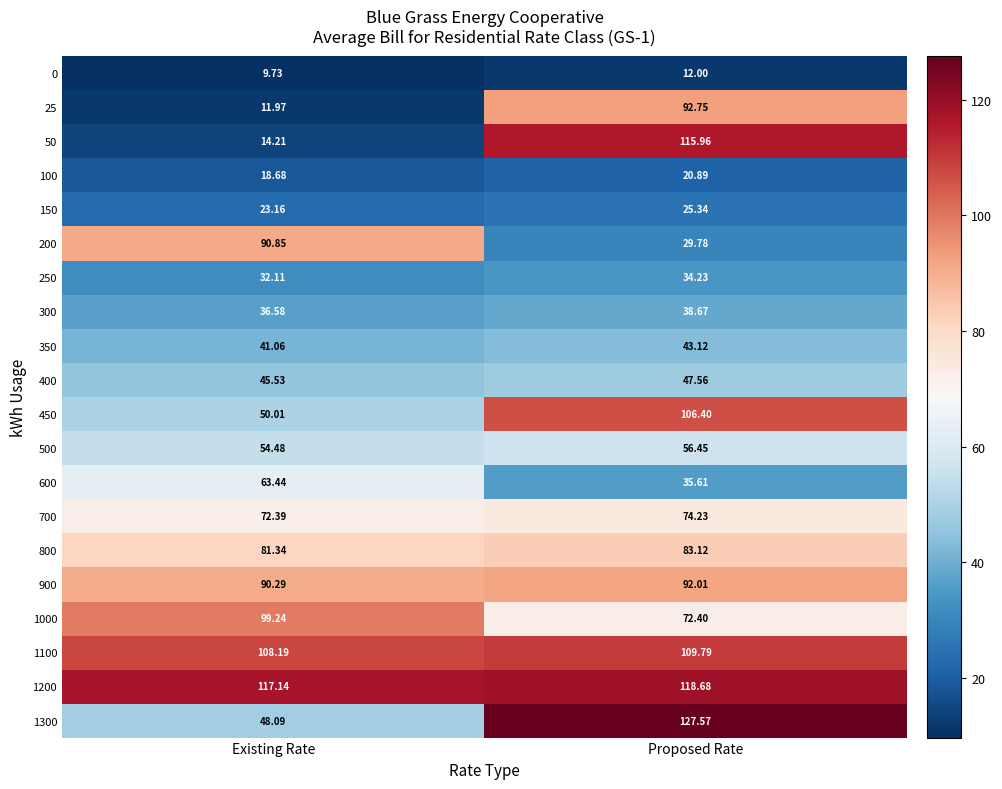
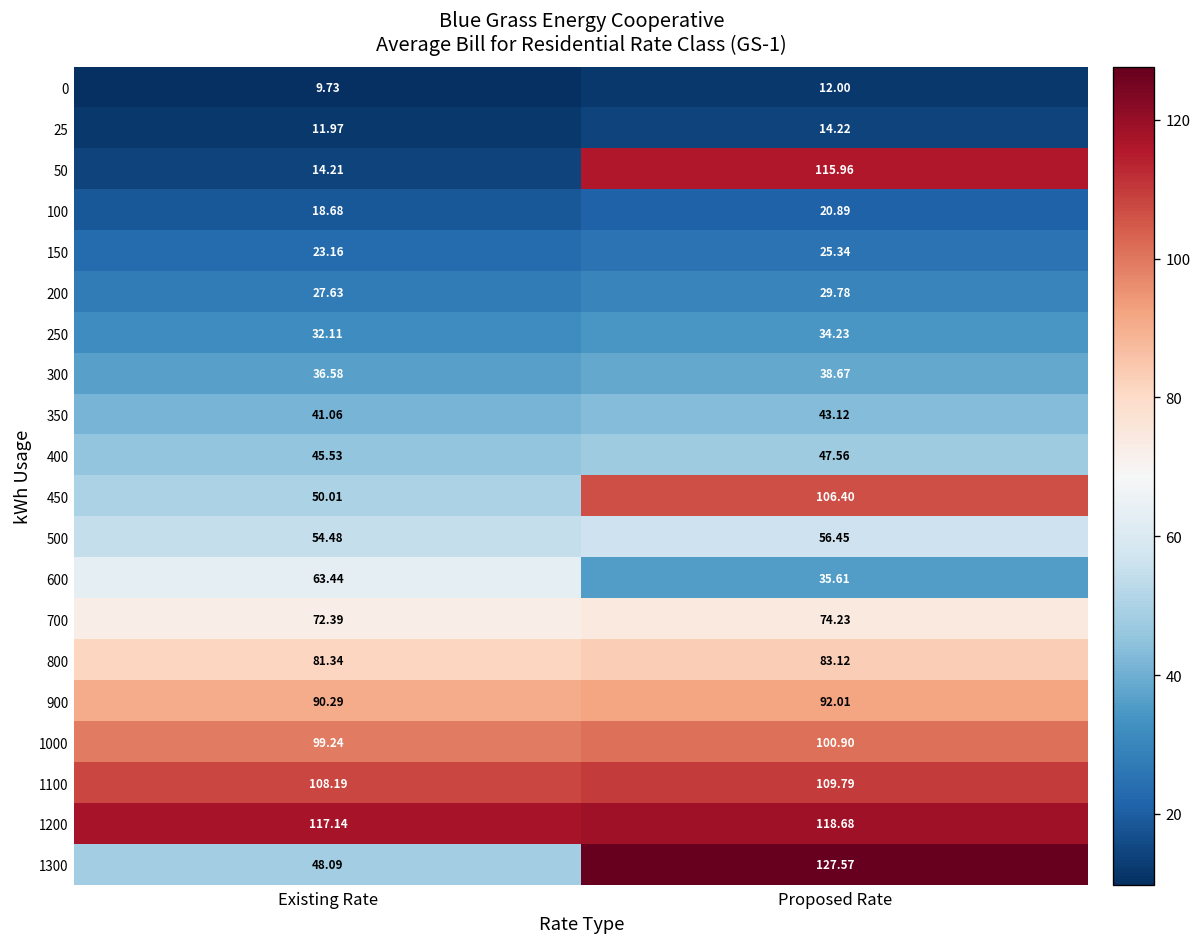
25, Proposed Rate: 92.75 -> 14.22
200, Existing Rate: 90.85 -> 27.63
1000, Proposed Rate: 72.40 -> 100.90
